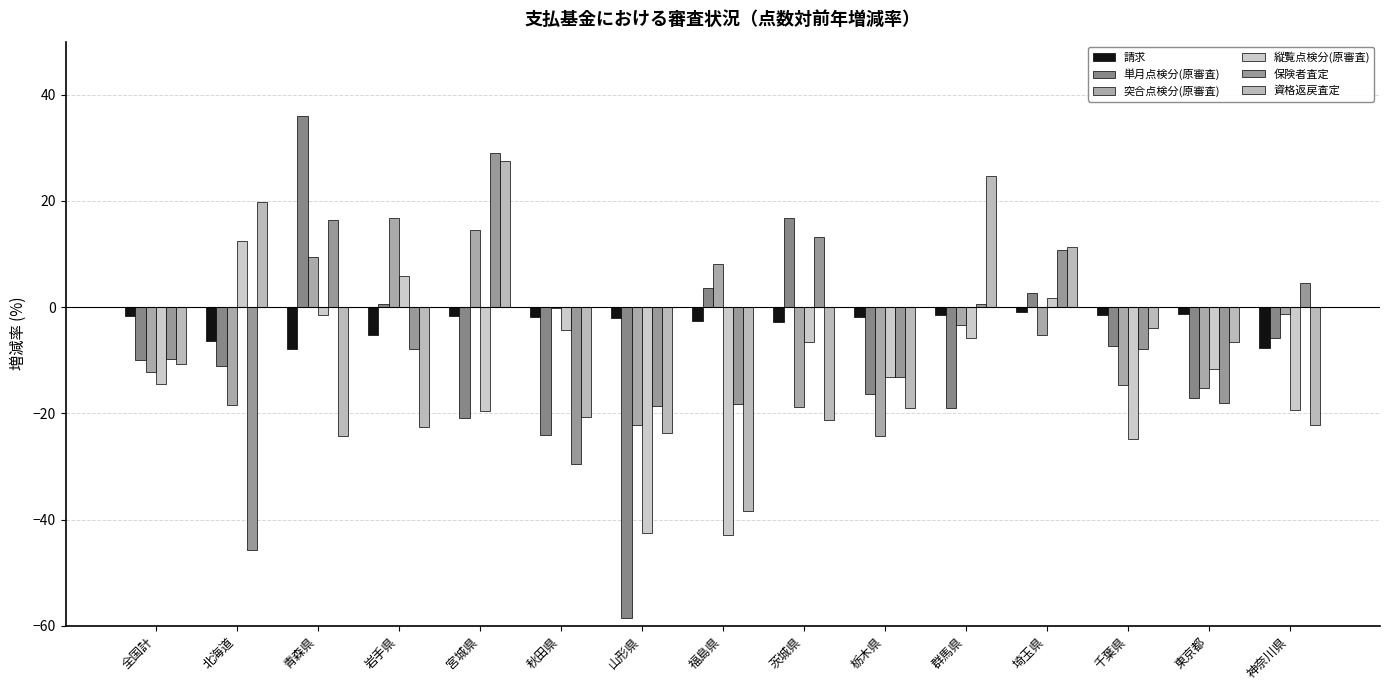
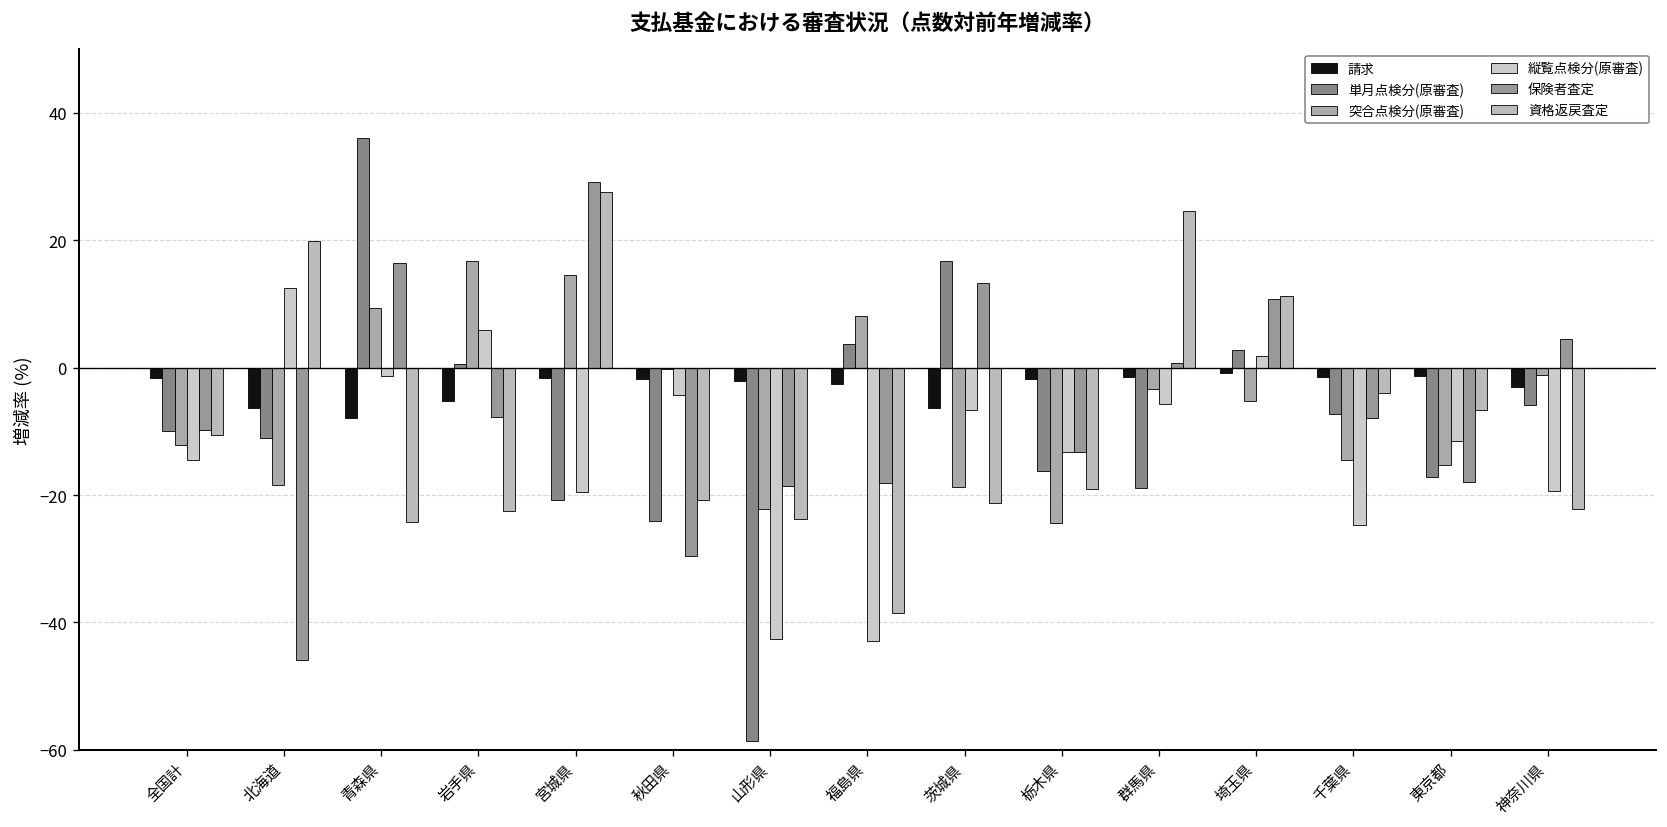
請求, 茨城県: -3 -> -6
請求, 神奈川県: -8 -> -3
